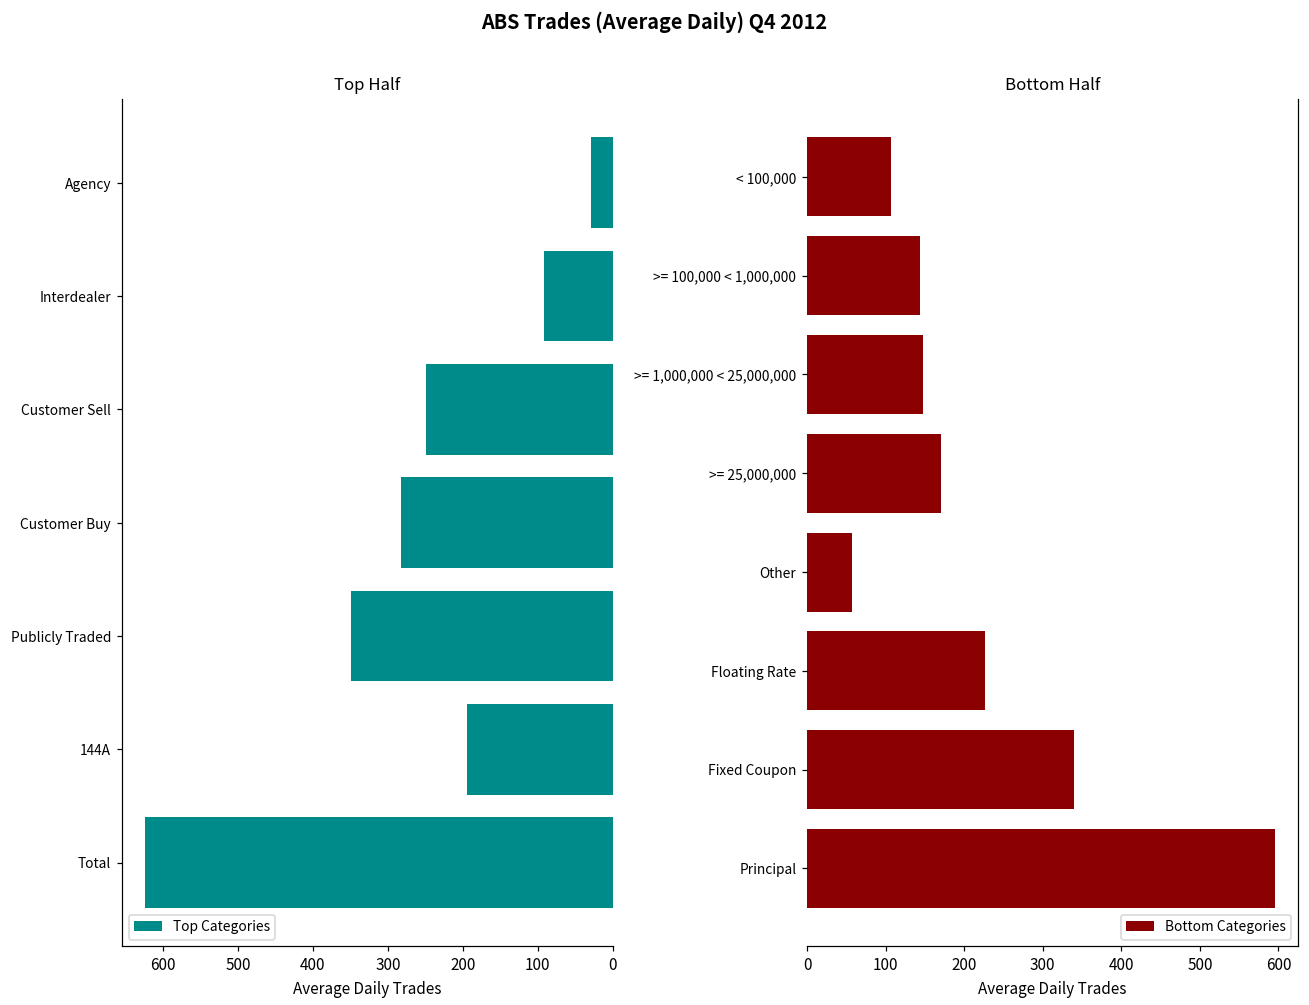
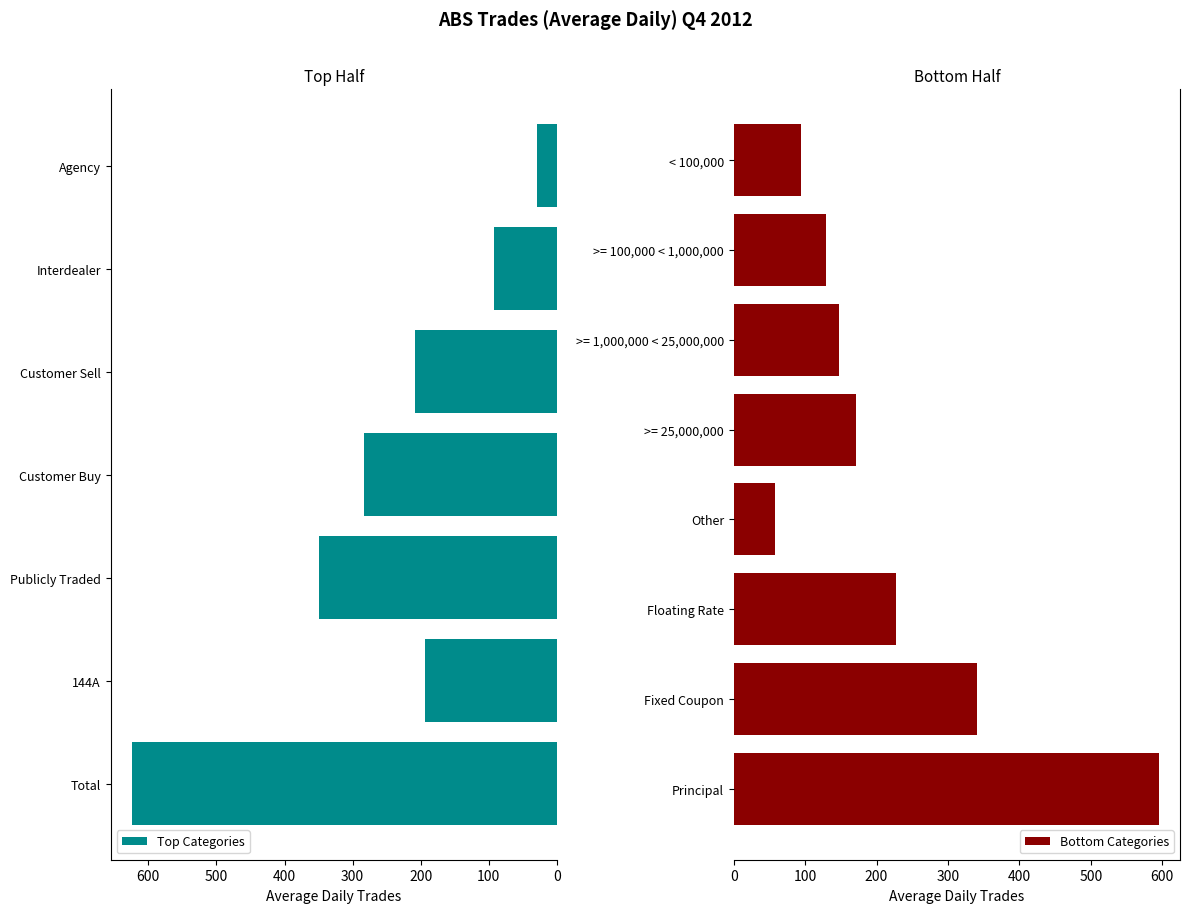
Top Half, Customer Sell: 250 -> 210
Bottom Half, < 100,000: 110 -> 90
Bottom Half, >= 100,000 < 1,000,000: 140 -> 130
